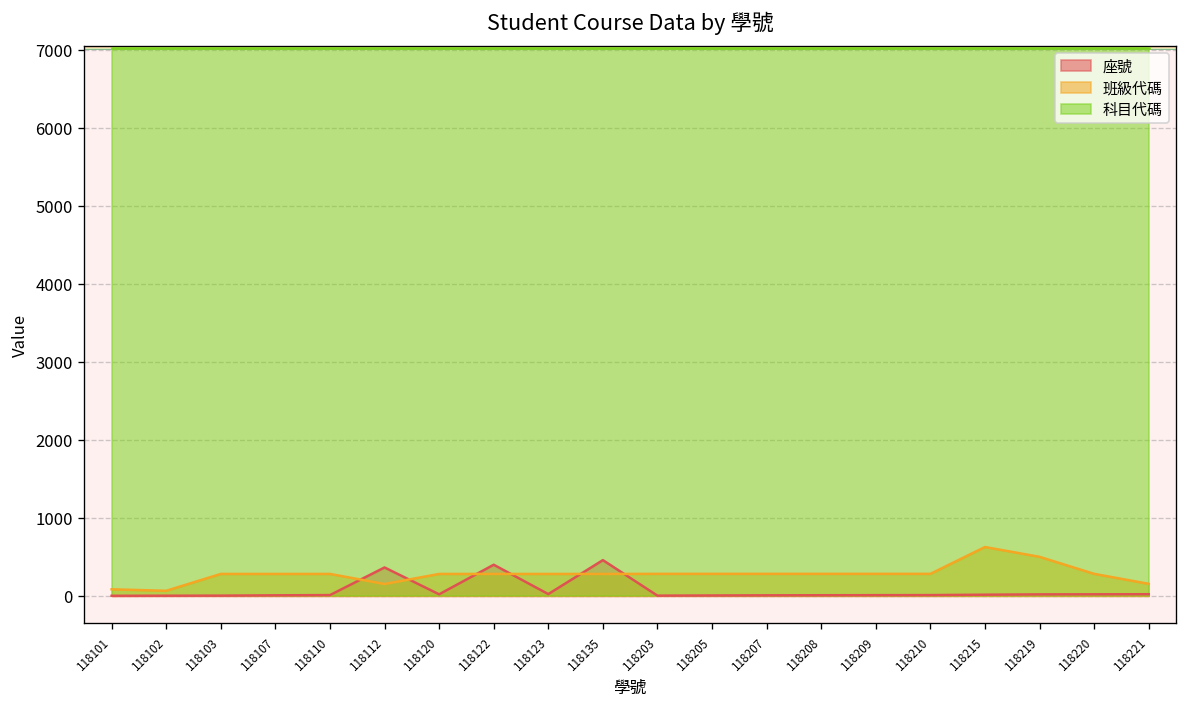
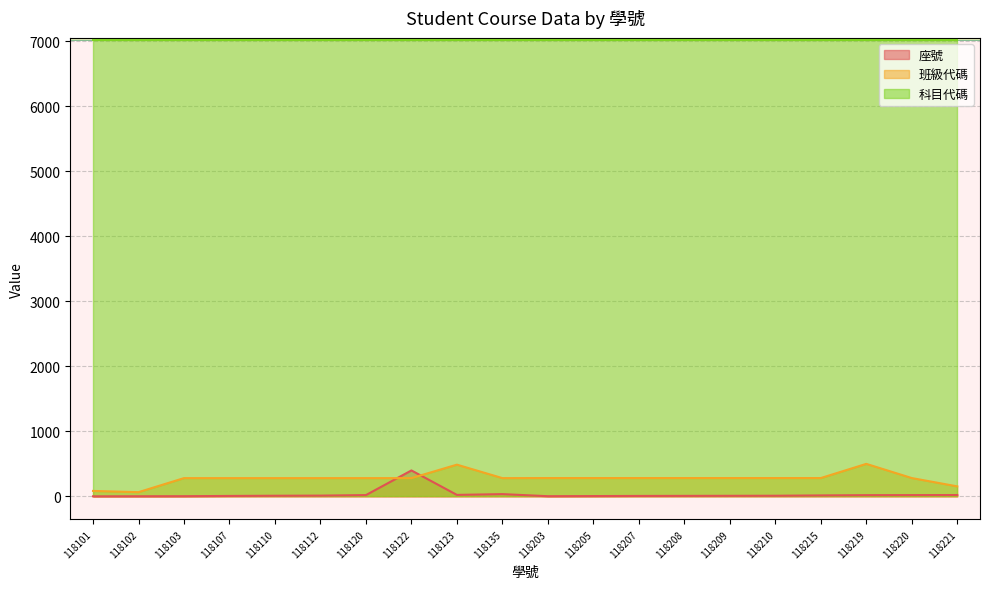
座號, 118112: 400 -> 0
班級代碼, 118112: 200 -> 300
班級代碼, 118123: 300 -> 500
座號, 118135: 500 -> 0
班級代碼, 118215: 600 -> 300
